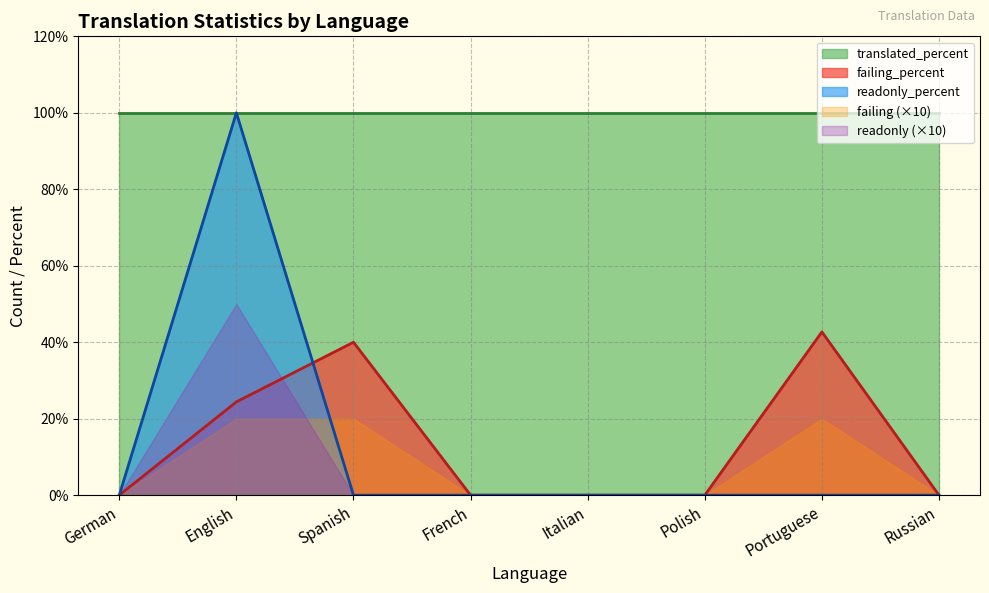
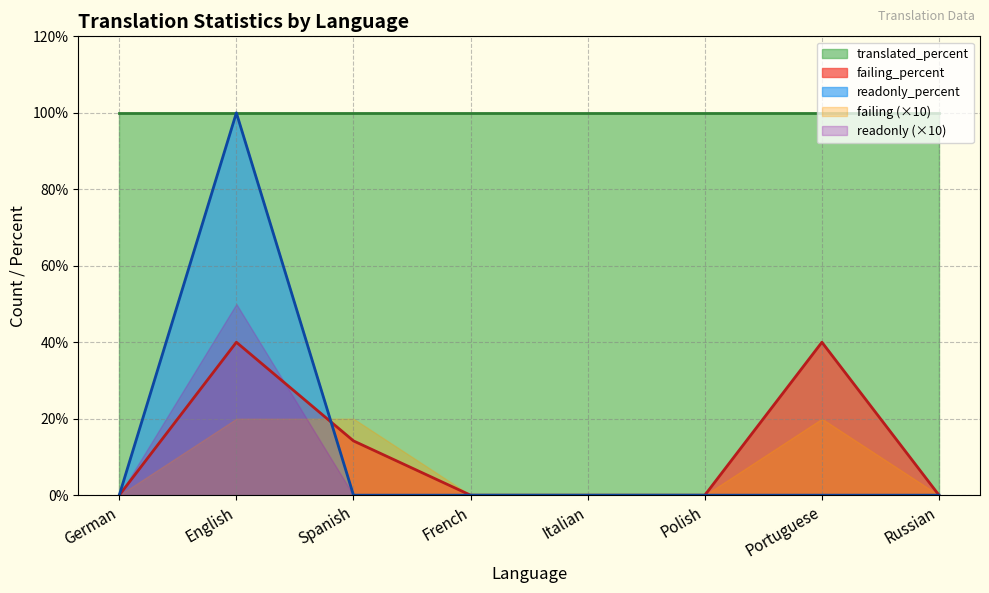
failing_percent, English: 24% -> 40%
failing_percent, Spanish: 40% -> 14%
failing_percent, Portuguese: 43% -> 40%
